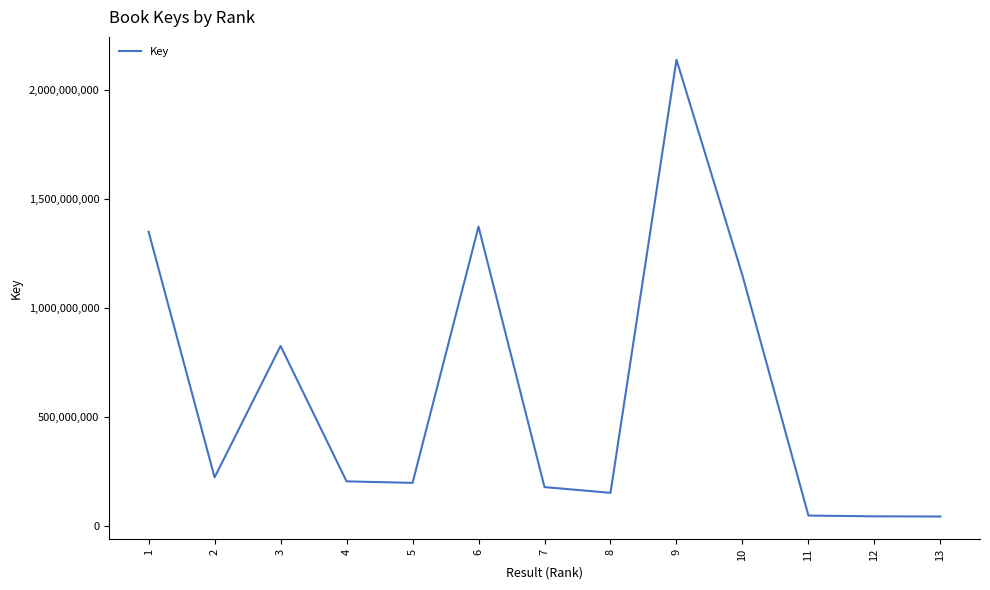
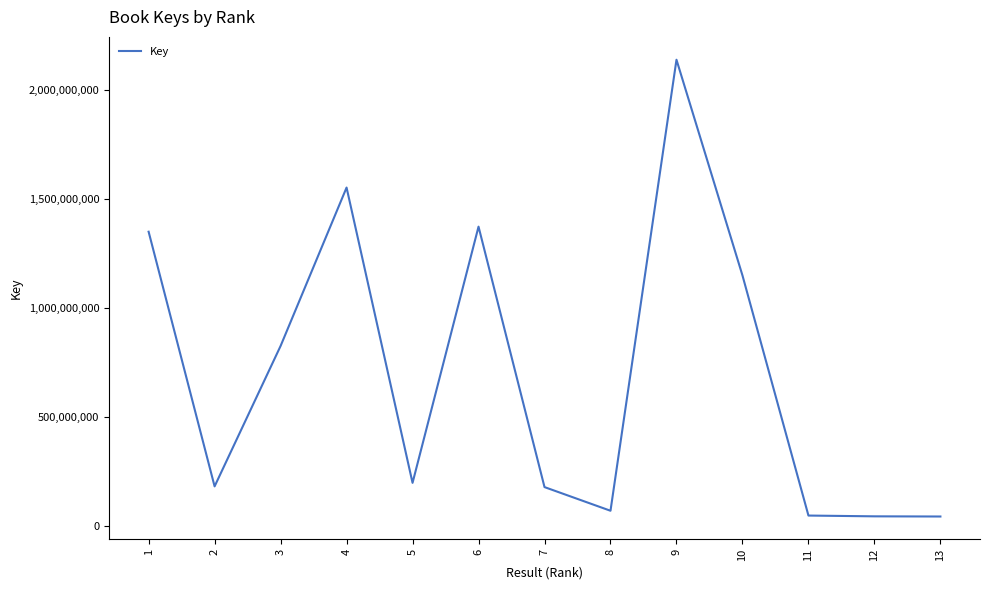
2: 220,000,000 -> 180,000,000
4: 200,000,000 -> 1,550,000,000
8: 150,000,000 -> 70,000,000
